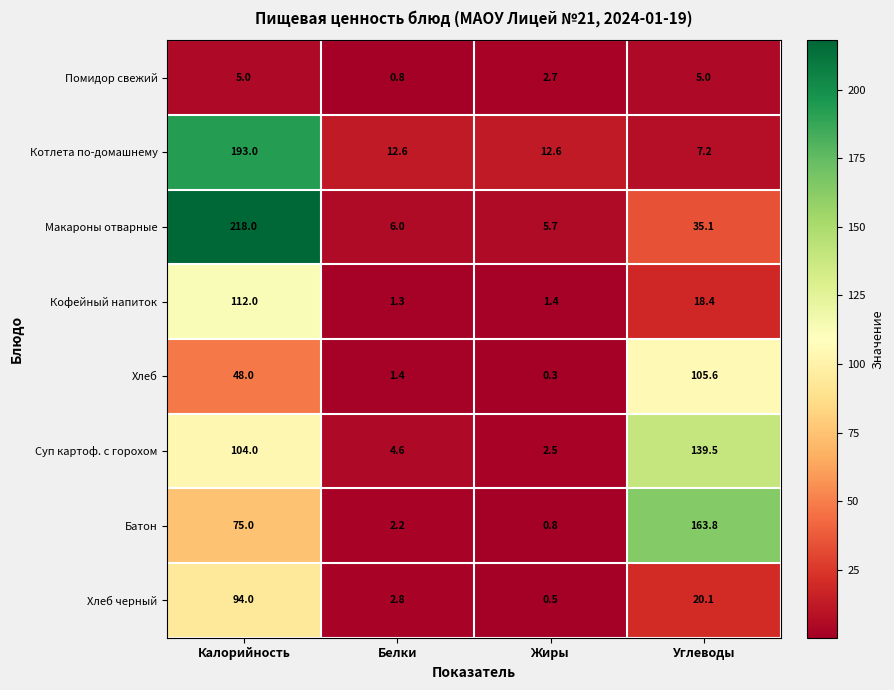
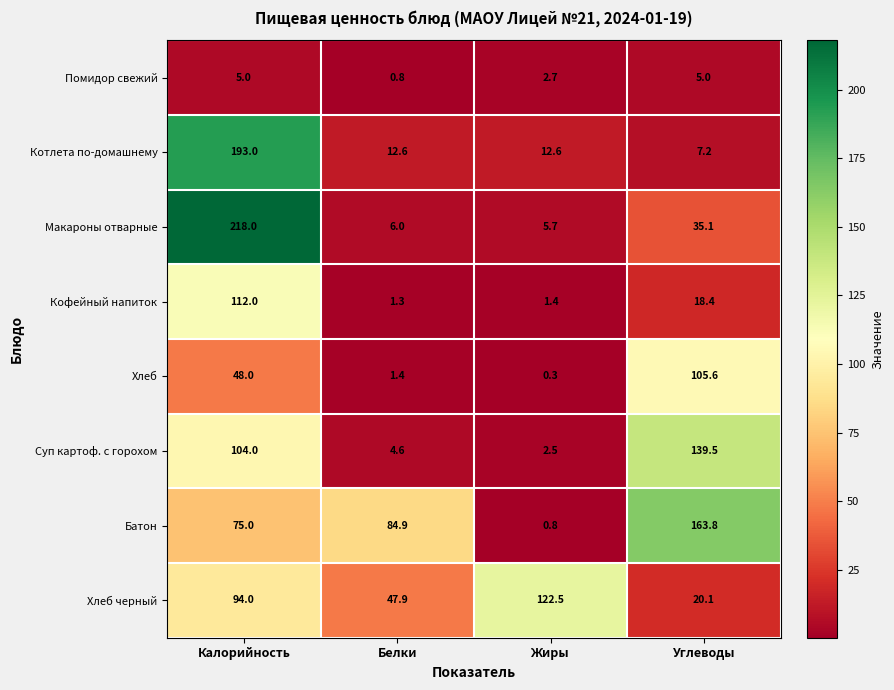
Батон, Белки: 2.2 -> 84.9
Хлеб черный, Белки: 2.8 -> 47.9
Хлеб черный, Жиры: 0.5 -> 122.5
